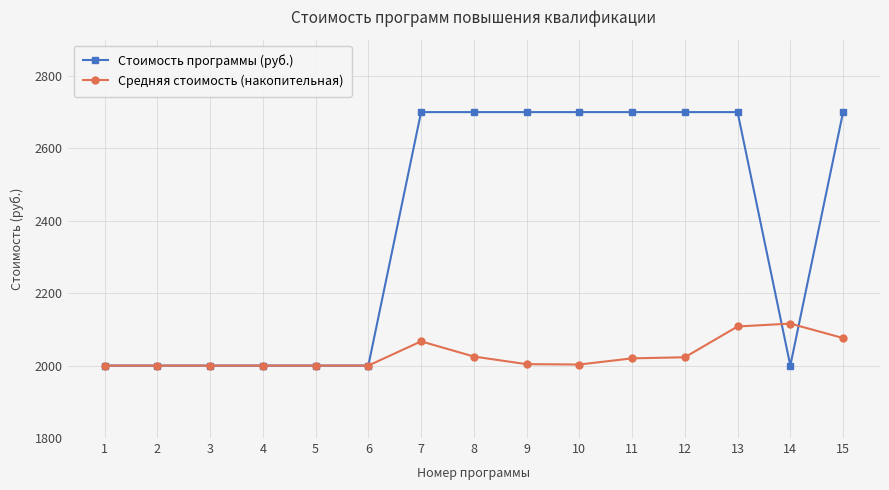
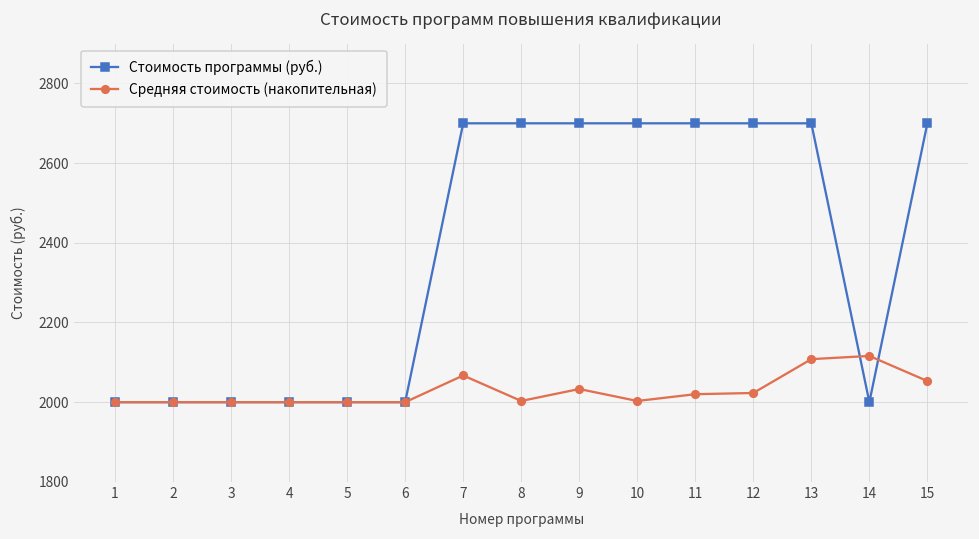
Средняя стоимость (накопительная), 8: 2030 -> 2000
Средняя стоимость (накопительная), 9: 2000 -> 2030
Средняя стоимость (накопительная), 15: 2080 -> 2050
